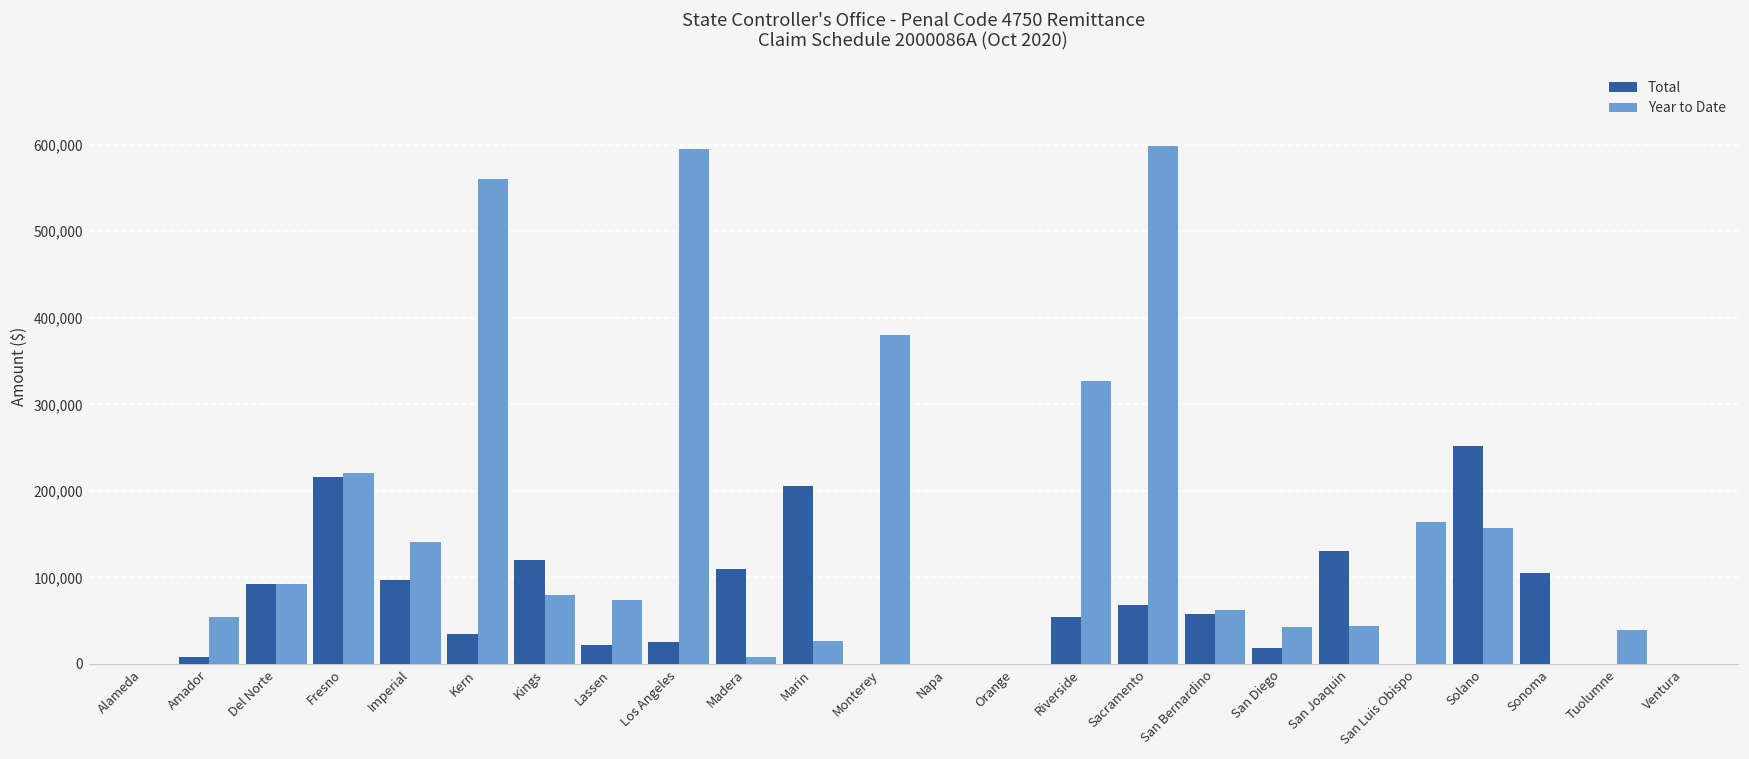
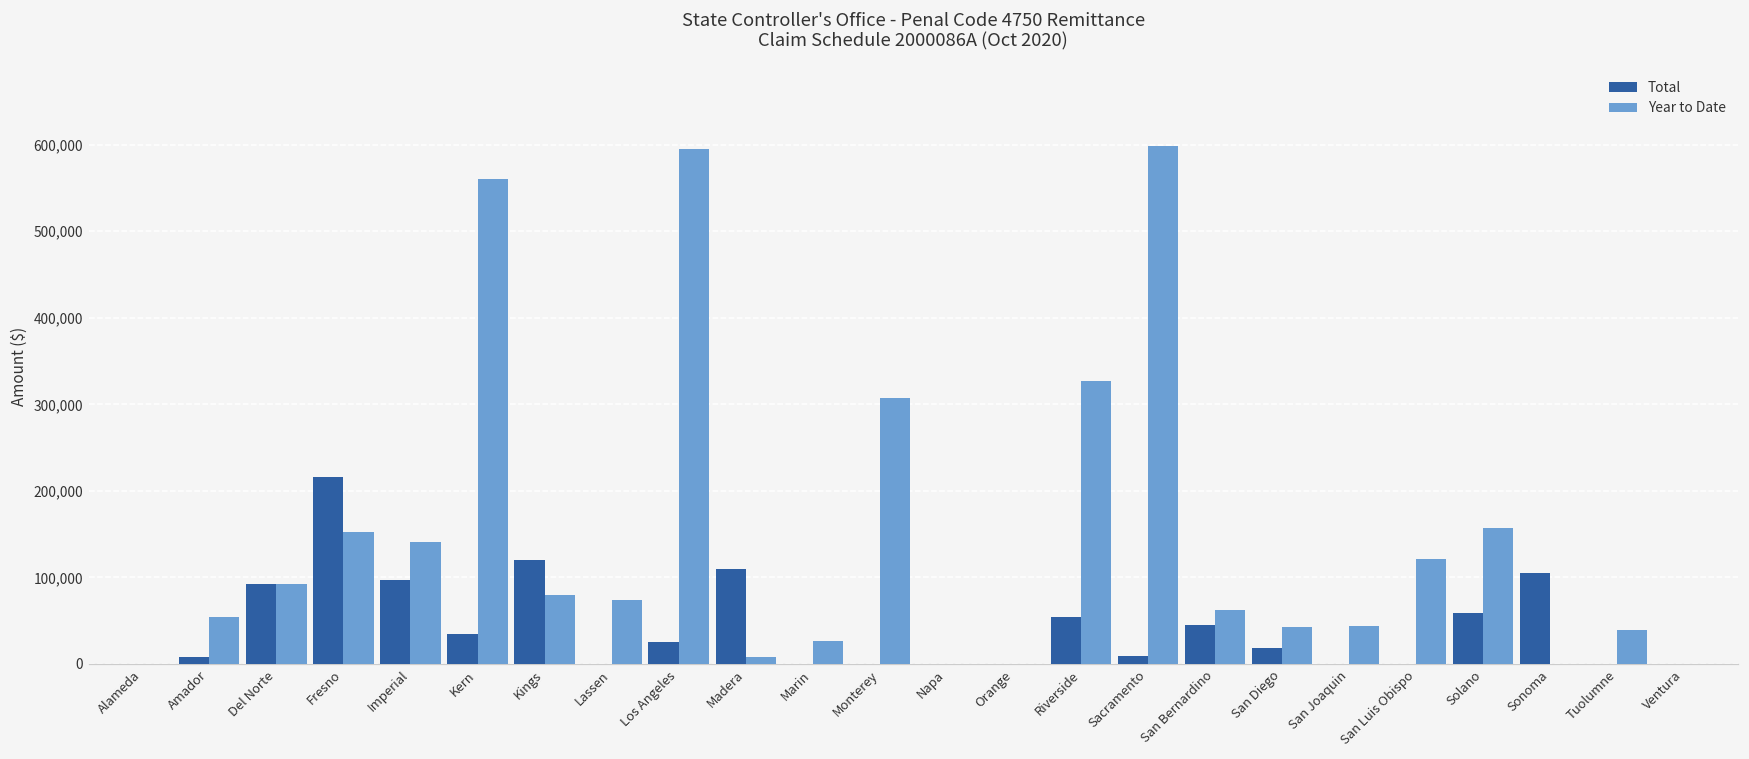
Year to Date, Fresno: 220,000 -> 150,000
Total, Lassen: 20,000 -> 0
Total, Marin: 210,000 -> 0
Year to Date, Monterey: 380,000 -> 310,000
Total, Sacramento: 70,000 -> 10,000
Total, San Bernardino: 60,000 -> 40,000
Total, San Joaquin: 130,000 -> 0
Year to Date, San Luis Obispo: 160,000 -> 120,000
Total, Solano: 250,000 -> 60,000
